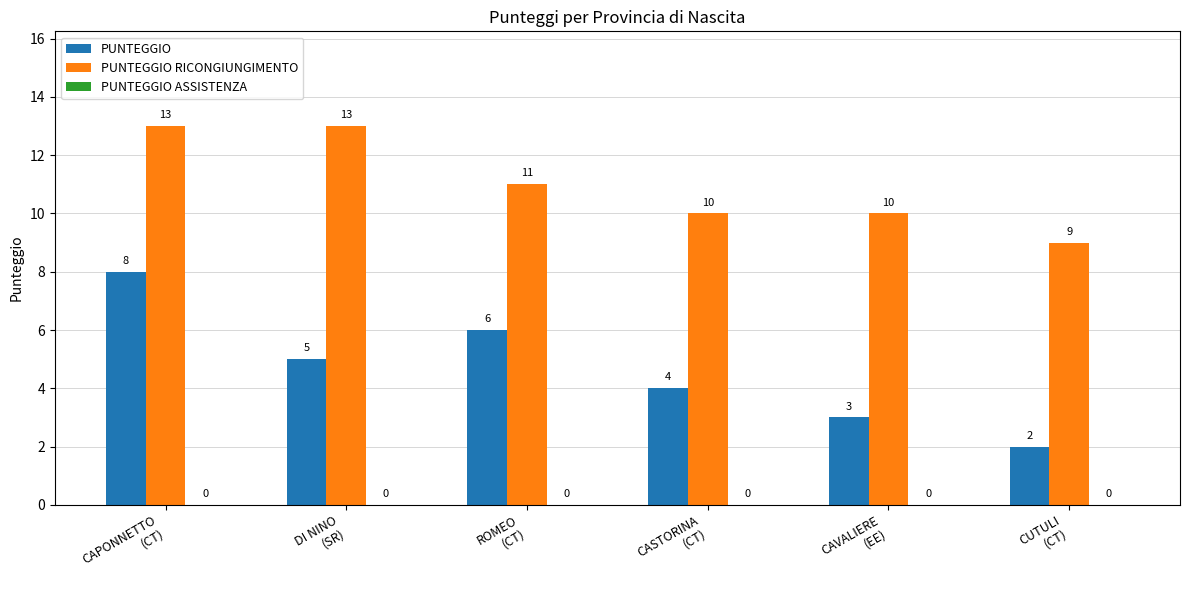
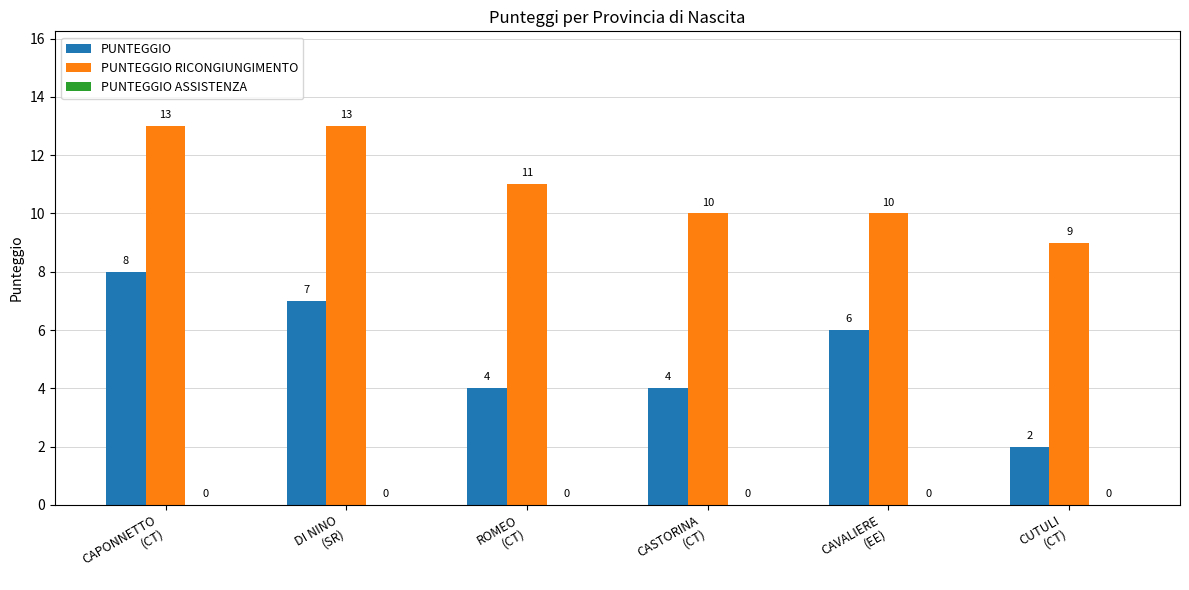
PUNTEGGIO, DI NINO (SR): 5 -> 7
PUNTEGGIO, ROMEO (CT): 6 -> 4
PUNTEGGIO, CAVALIERE (EE): 3 -> 6
